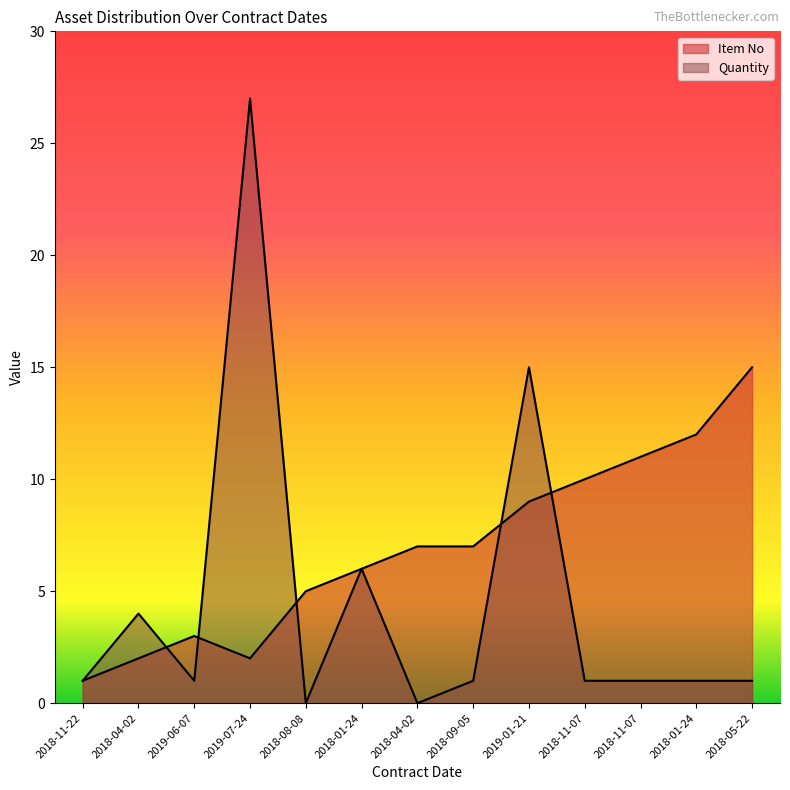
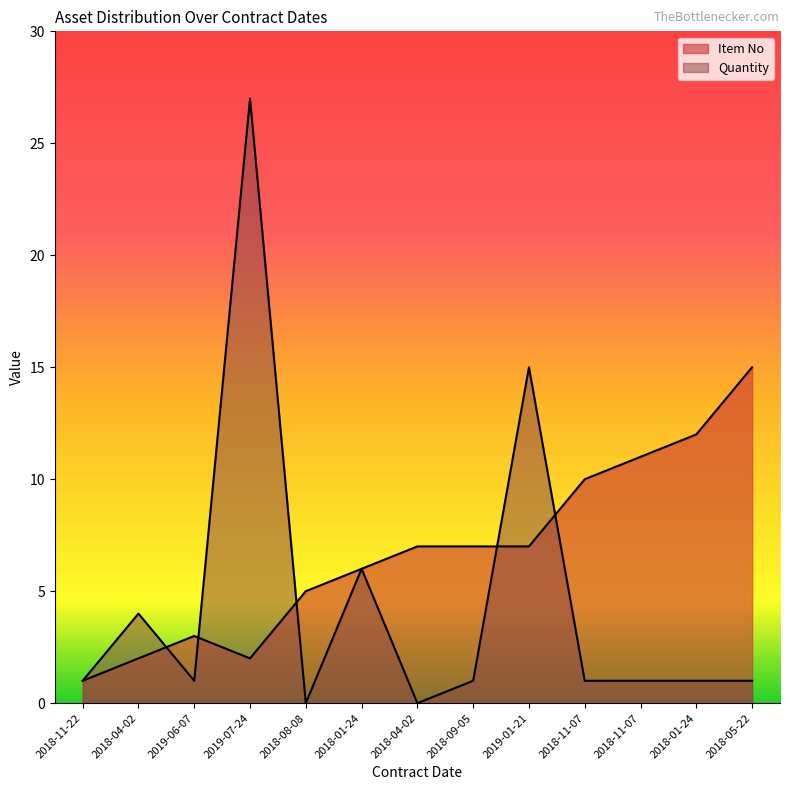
Item No, 2019-01-21: 9 -> 7
